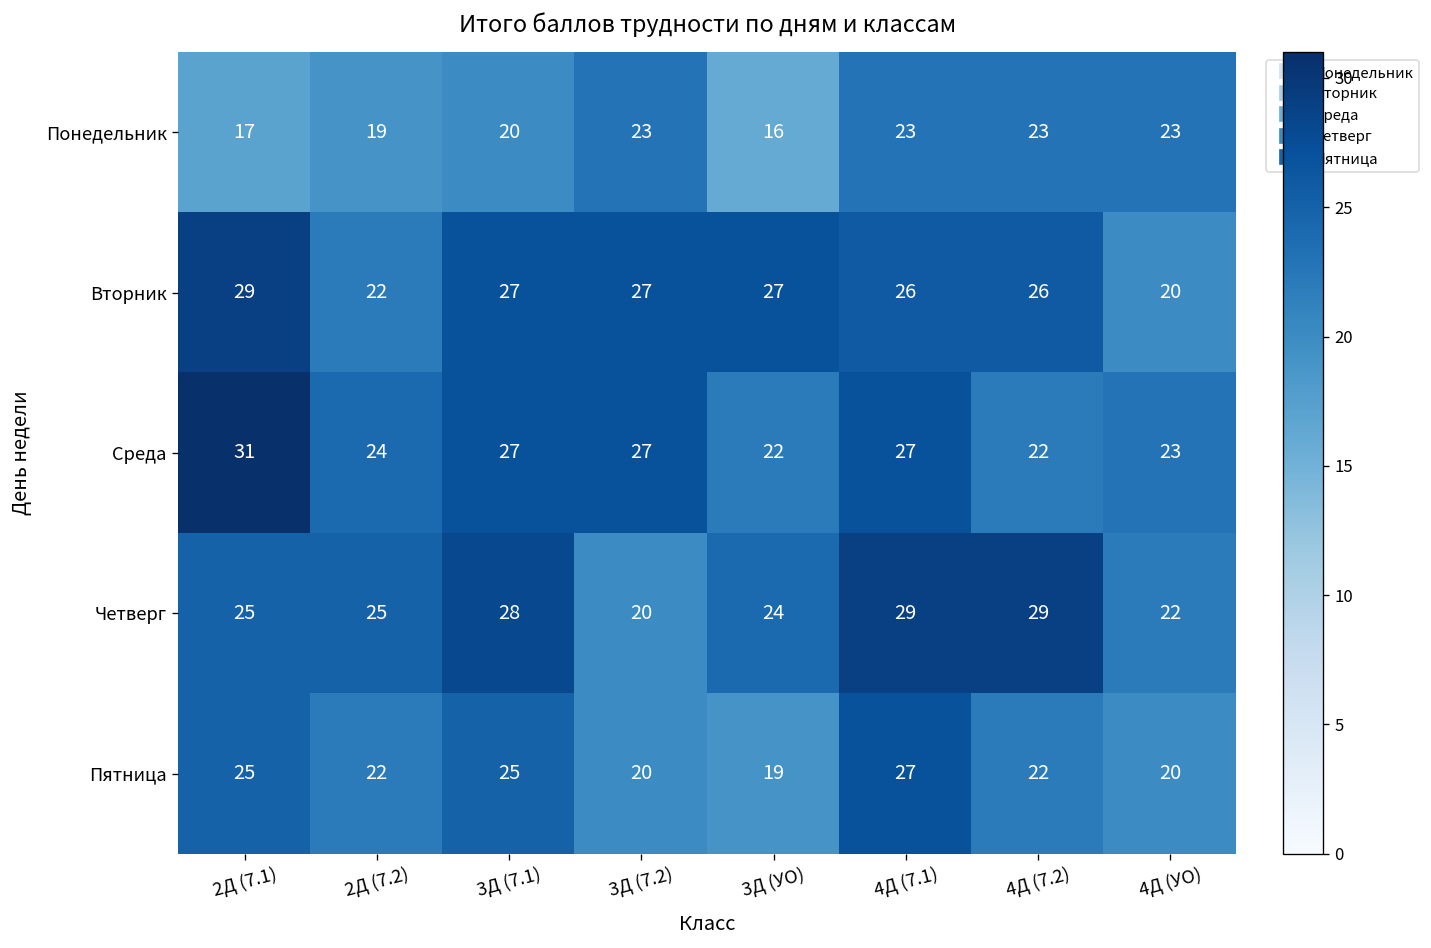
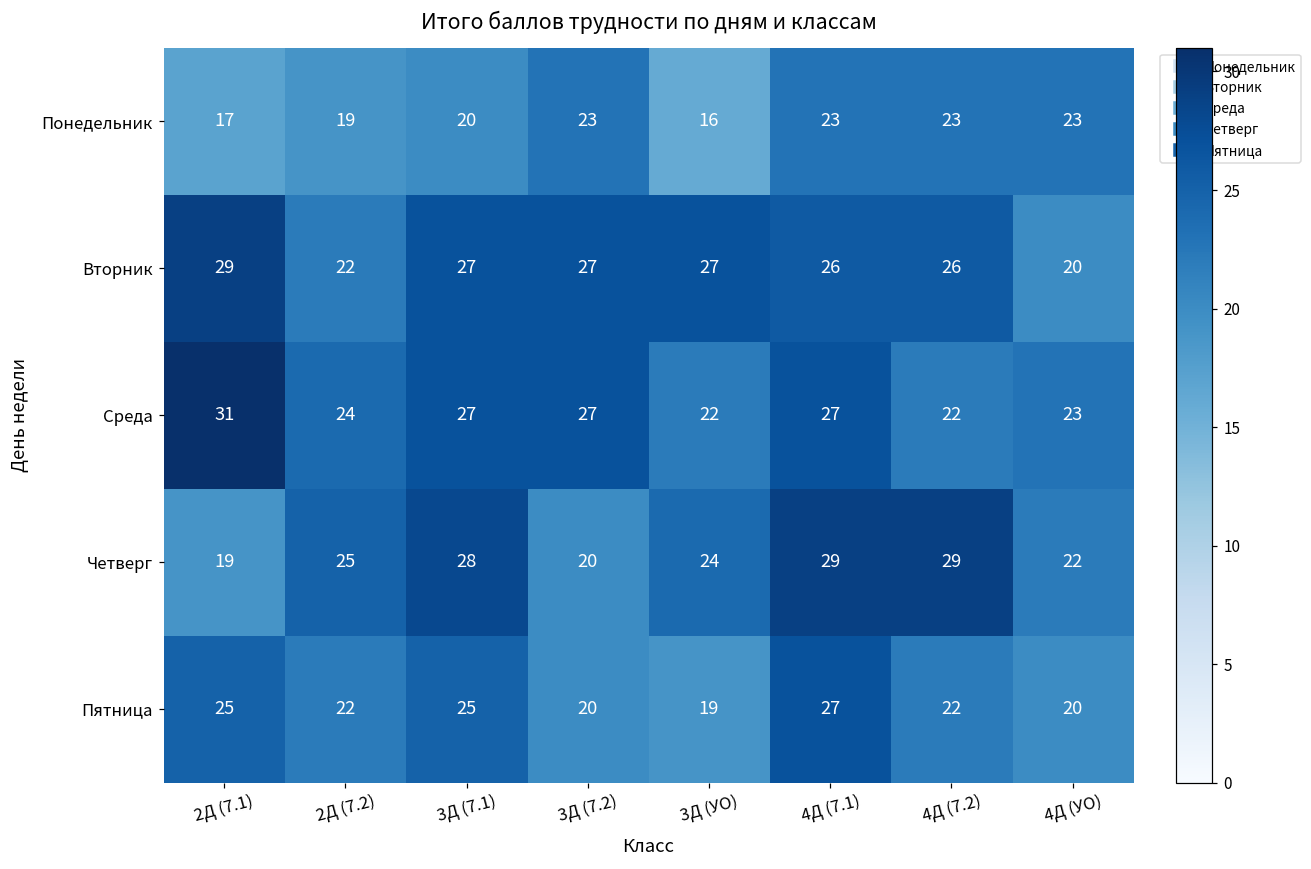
Четверг, 2Д (7.1): 25 -> 19
